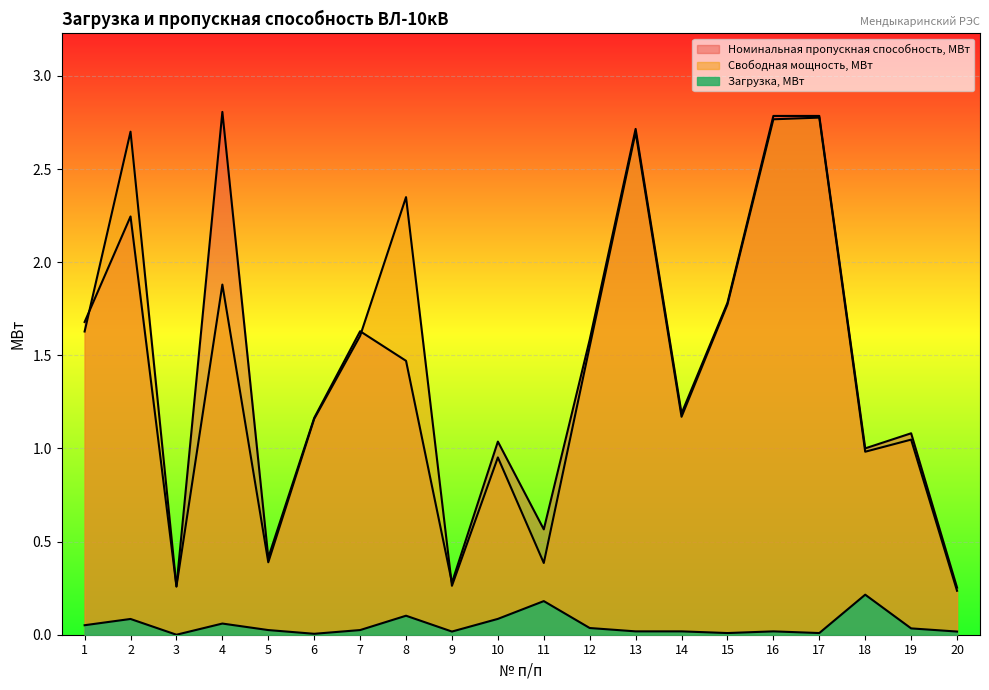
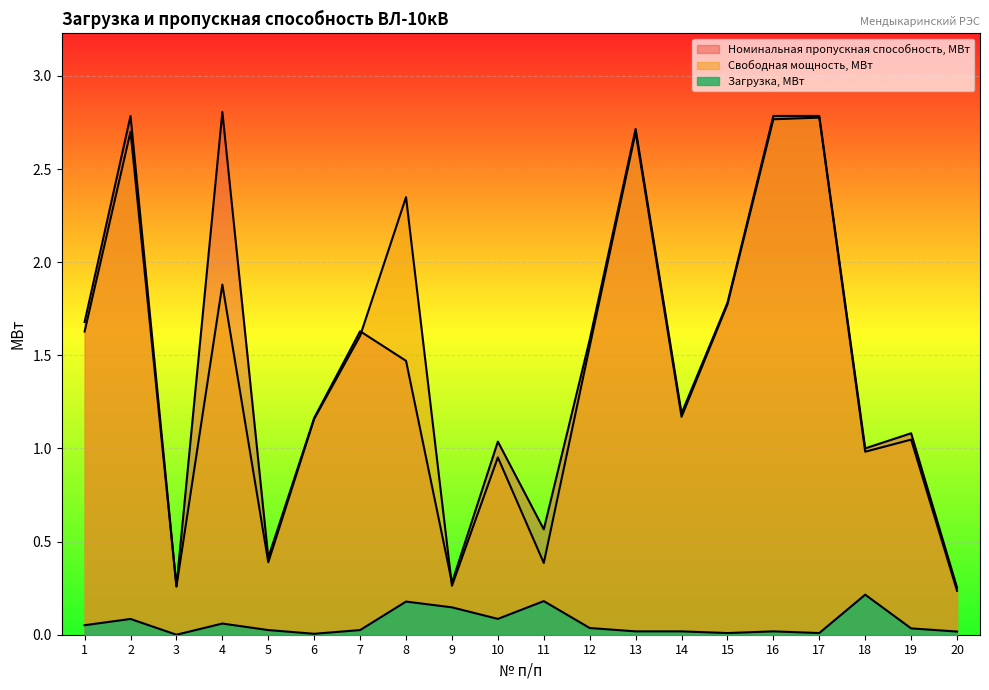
Номинальная пропускная способность, МВт, 2: 2.25 -> 2.79
Загрузка, МВт, 8: 0.10 -> 0.18
Загрузка, МВт, 9: 0.02 -> 0.15
